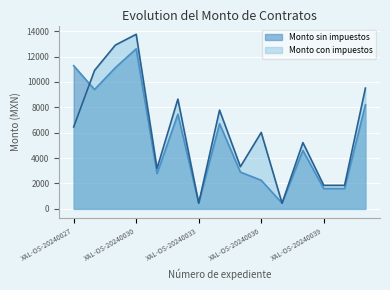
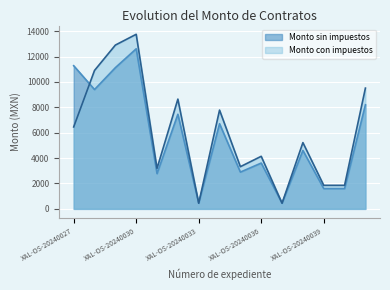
Monto sin impuestos, XAL-OS-20240036: 2300 -> 3600
Monto con impuestos, XAL-OS-20240036: 6000 -> 4100
